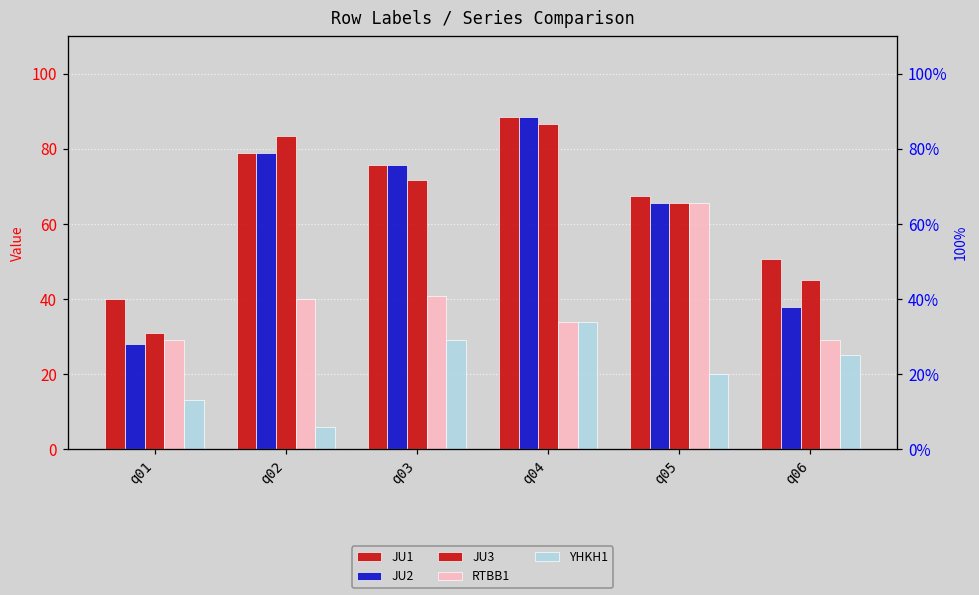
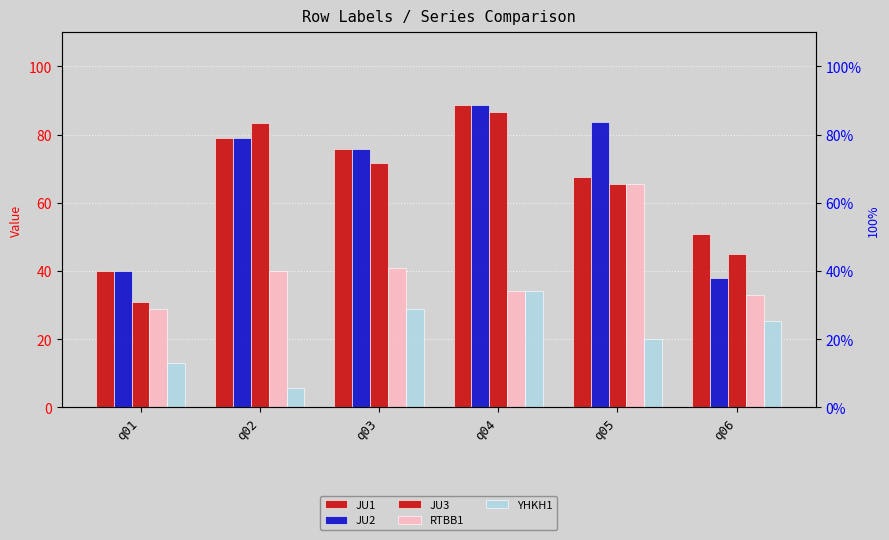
JU2, q01: 28 -> 40
JU2, q05: 66 -> 84
RTBB1, q06: 29 -> 33
